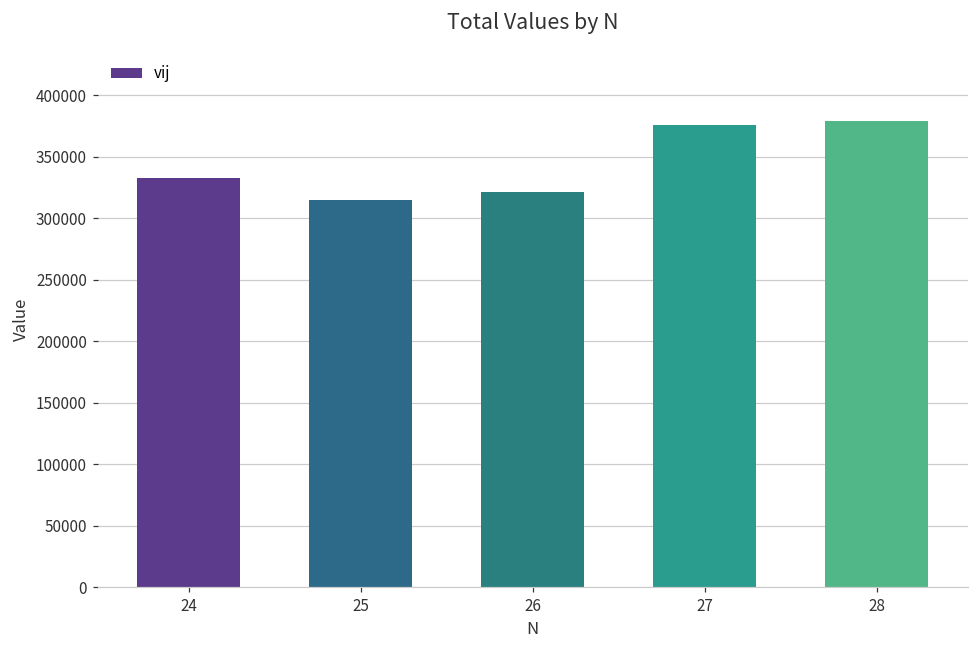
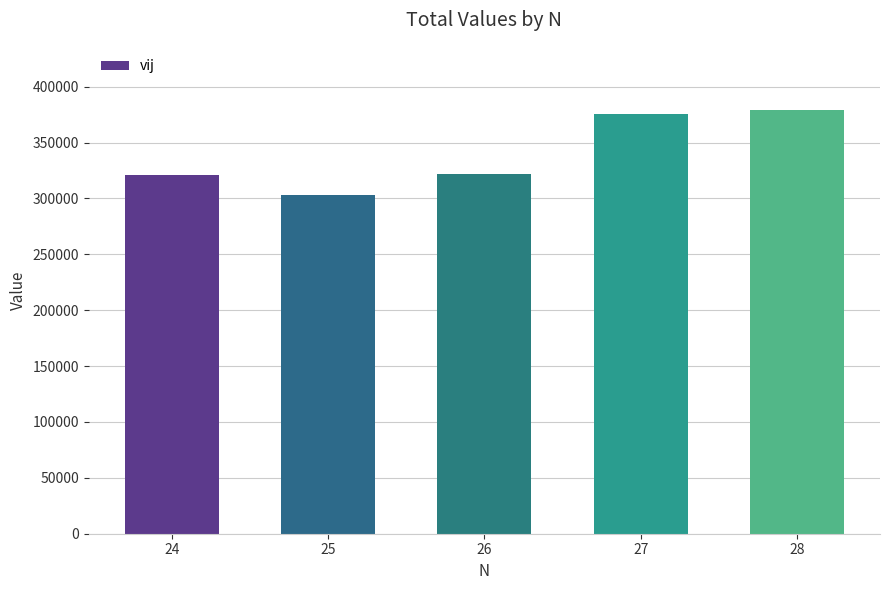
24: 333000 -> 321000
25: 315000 -> 303000
